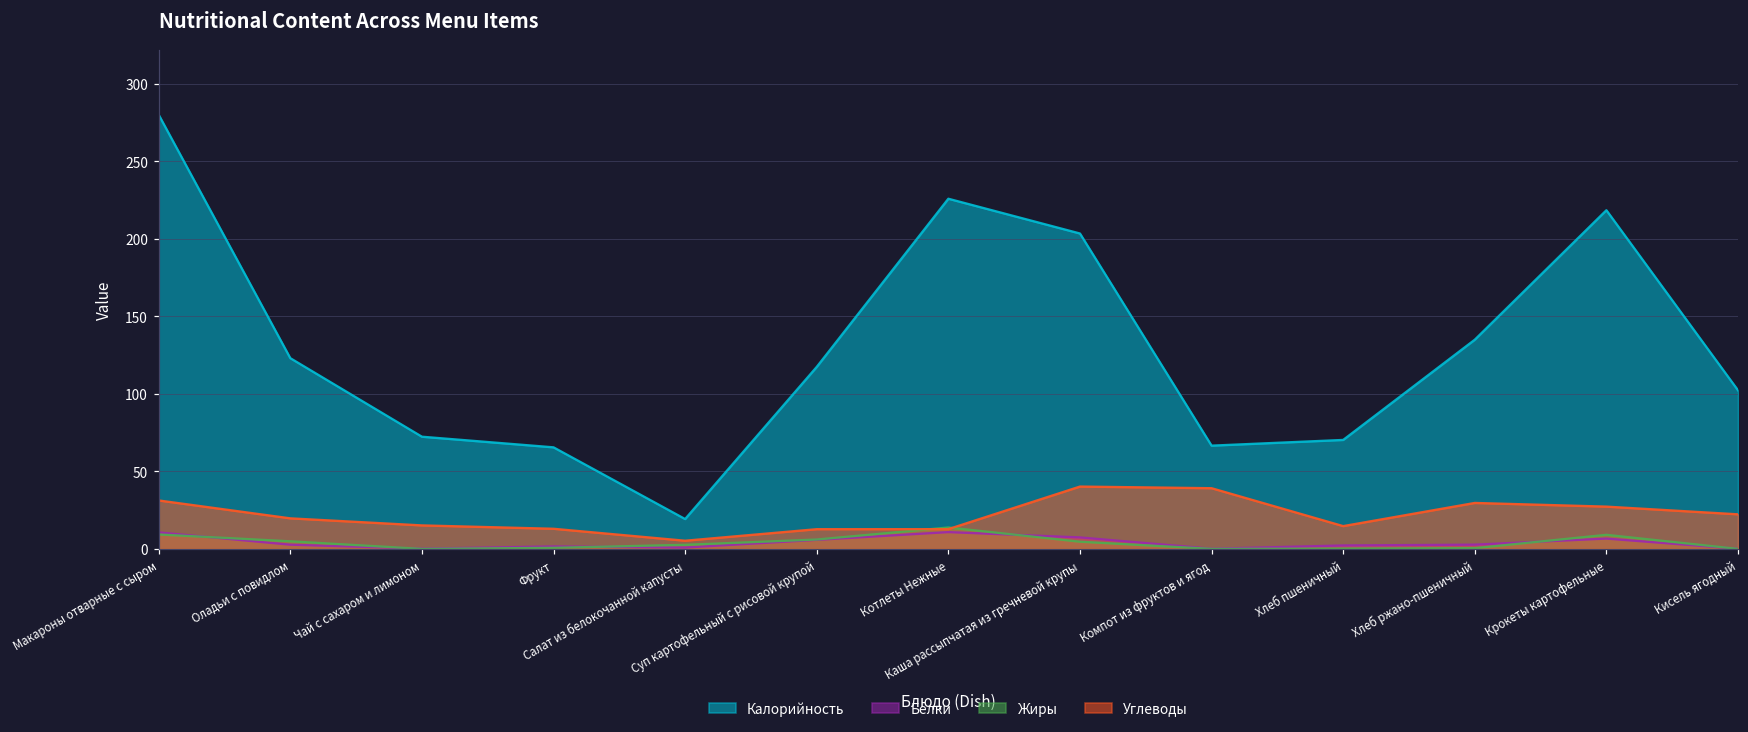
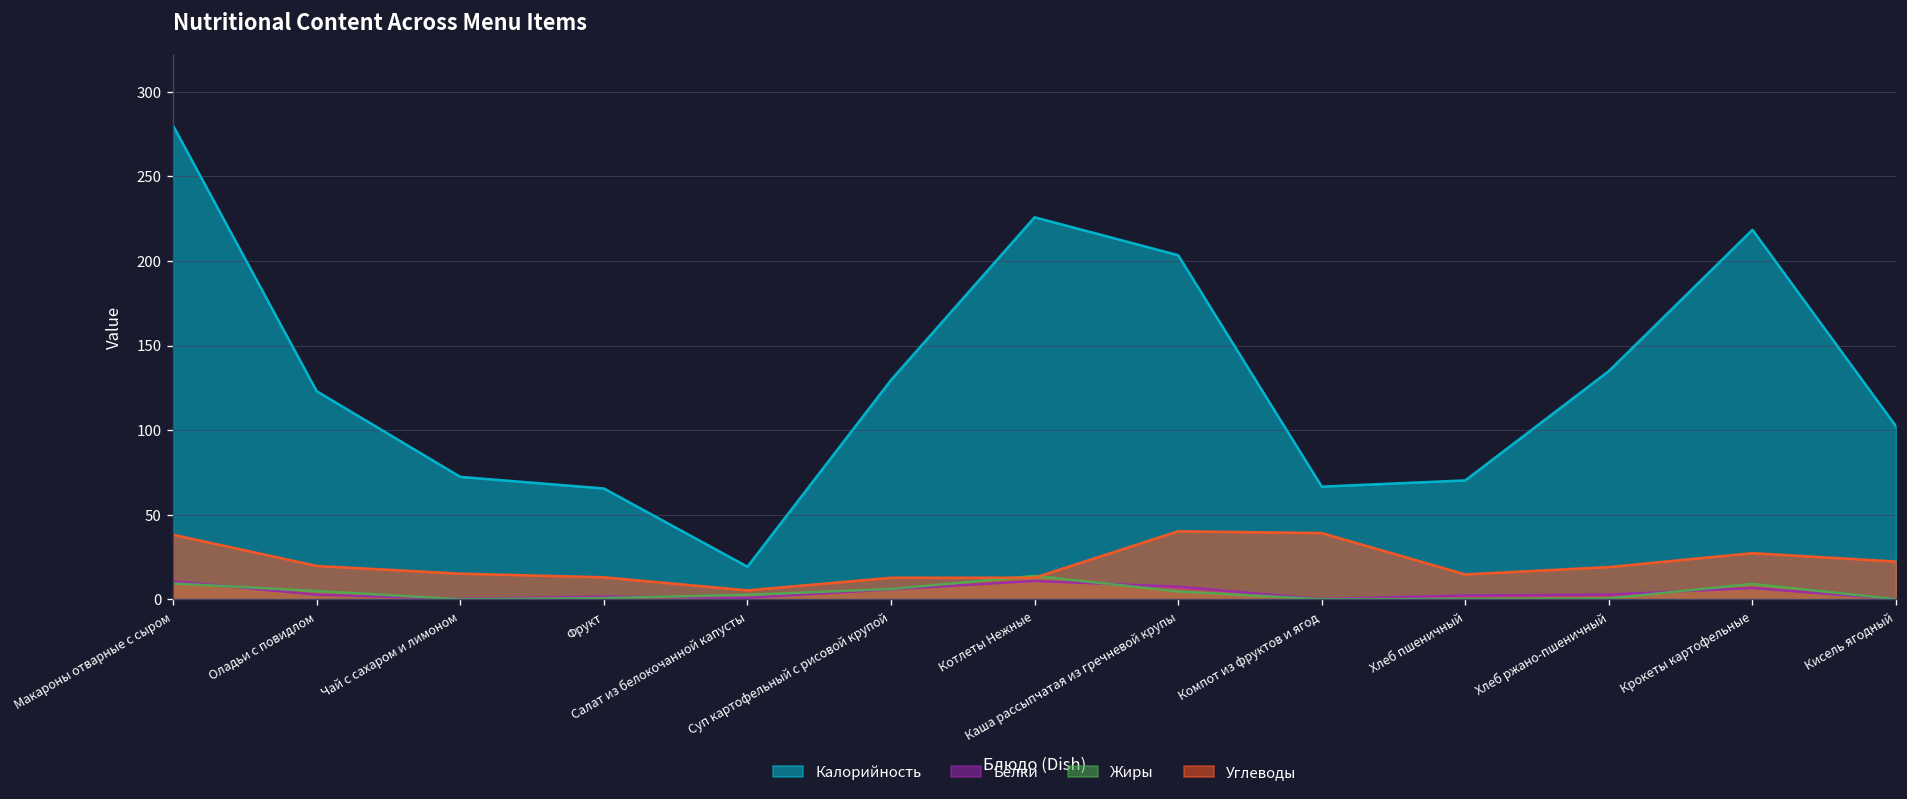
Углеводы, Макароны отварные с сыром: 31 -> 38
Калорийность, Суп картофельный с рисовой крупой: 117 -> 130
Углеводы, Хлеб ржано-пшеничный: 30 -> 19
